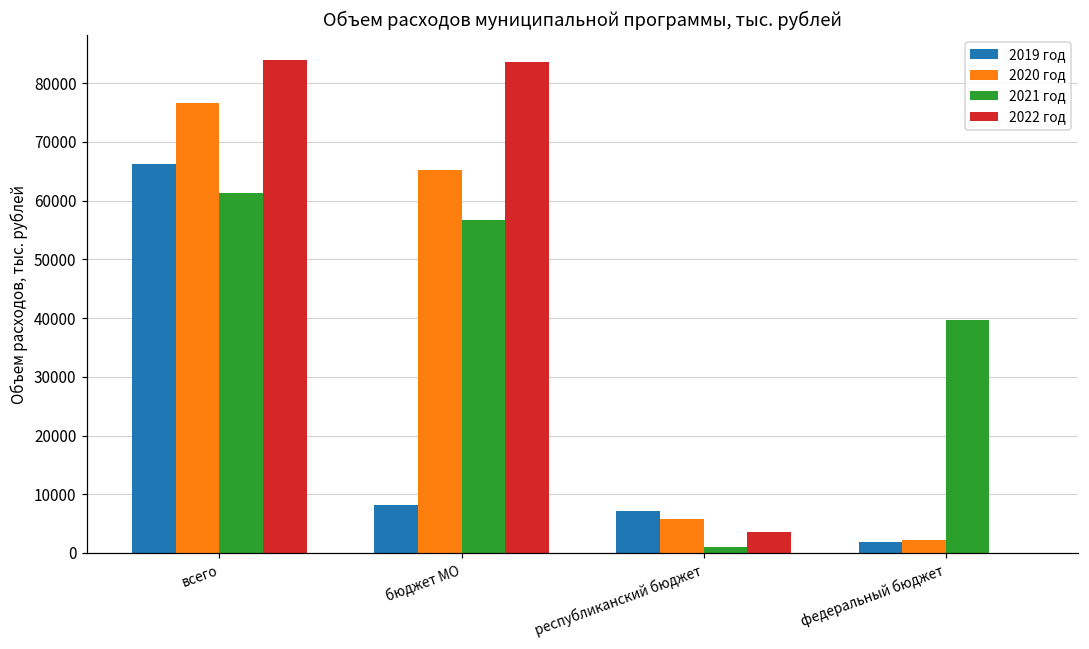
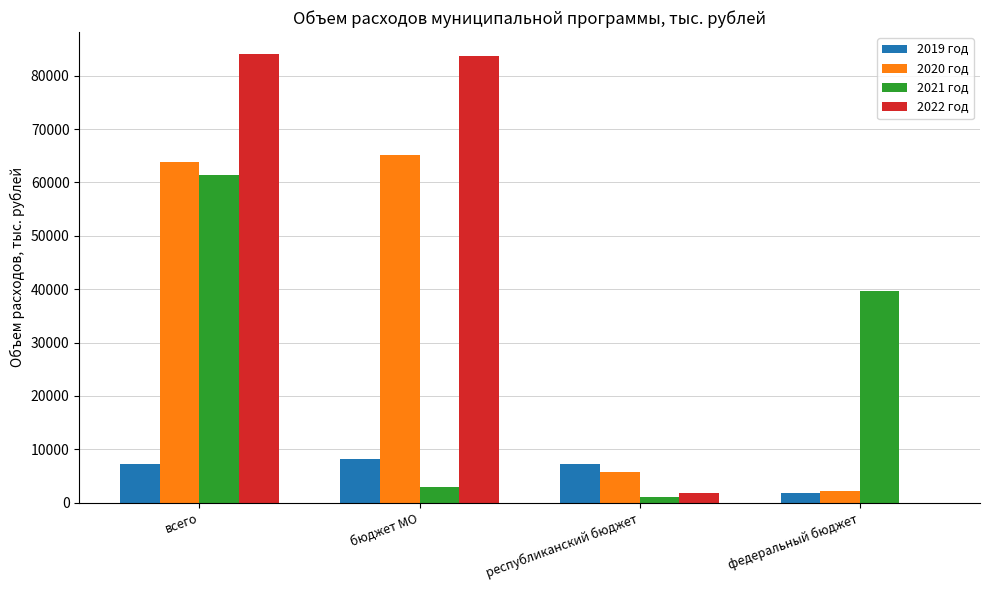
2019 год, всего: 66000 -> 7000
2020 год, всего: 77000 -> 64000
2021 год, бюджет МО: 57000 -> 3000
2022 год, республиканский бюджет: 4000 -> 2000
